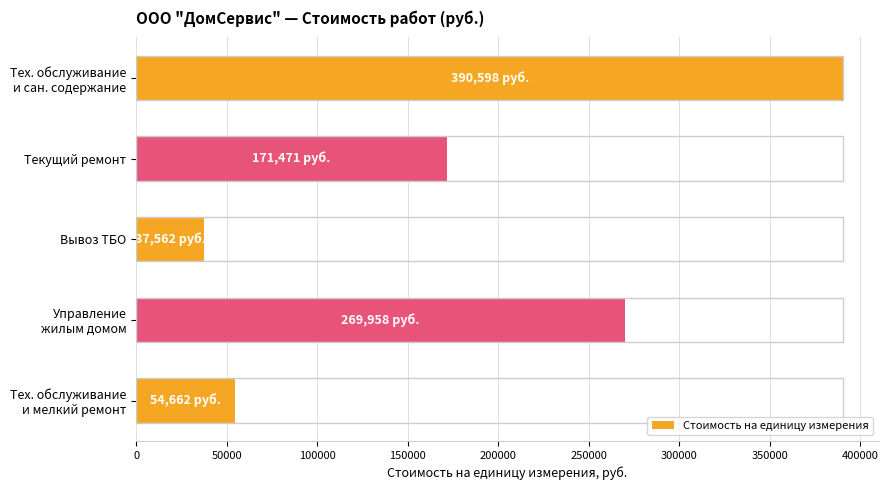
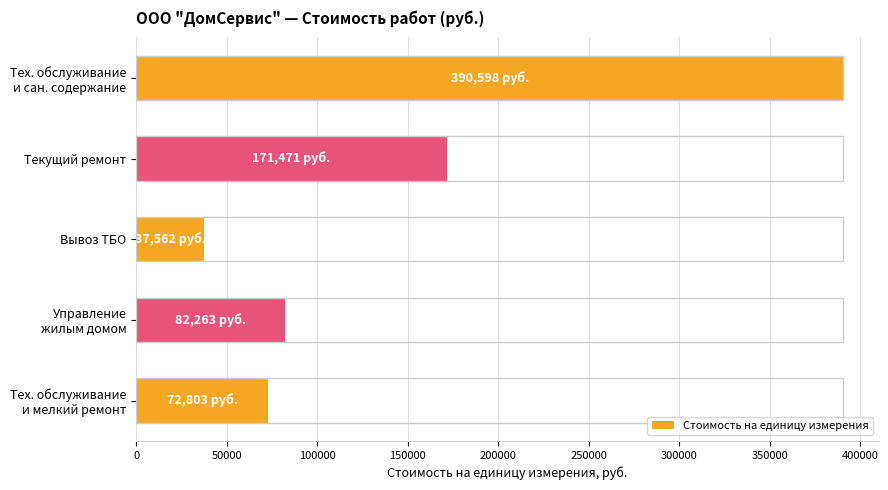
Управление жилым домом: 269,958 -> 82,263
Тех. обслуживание и мелкий ремонт: 54,662 -> 72,803
